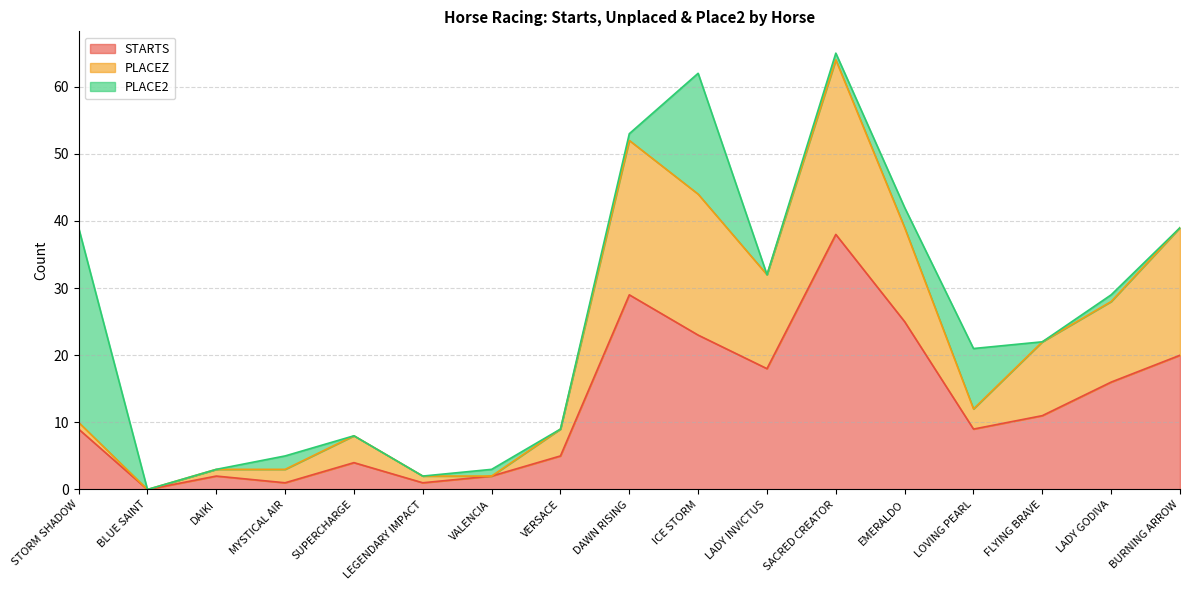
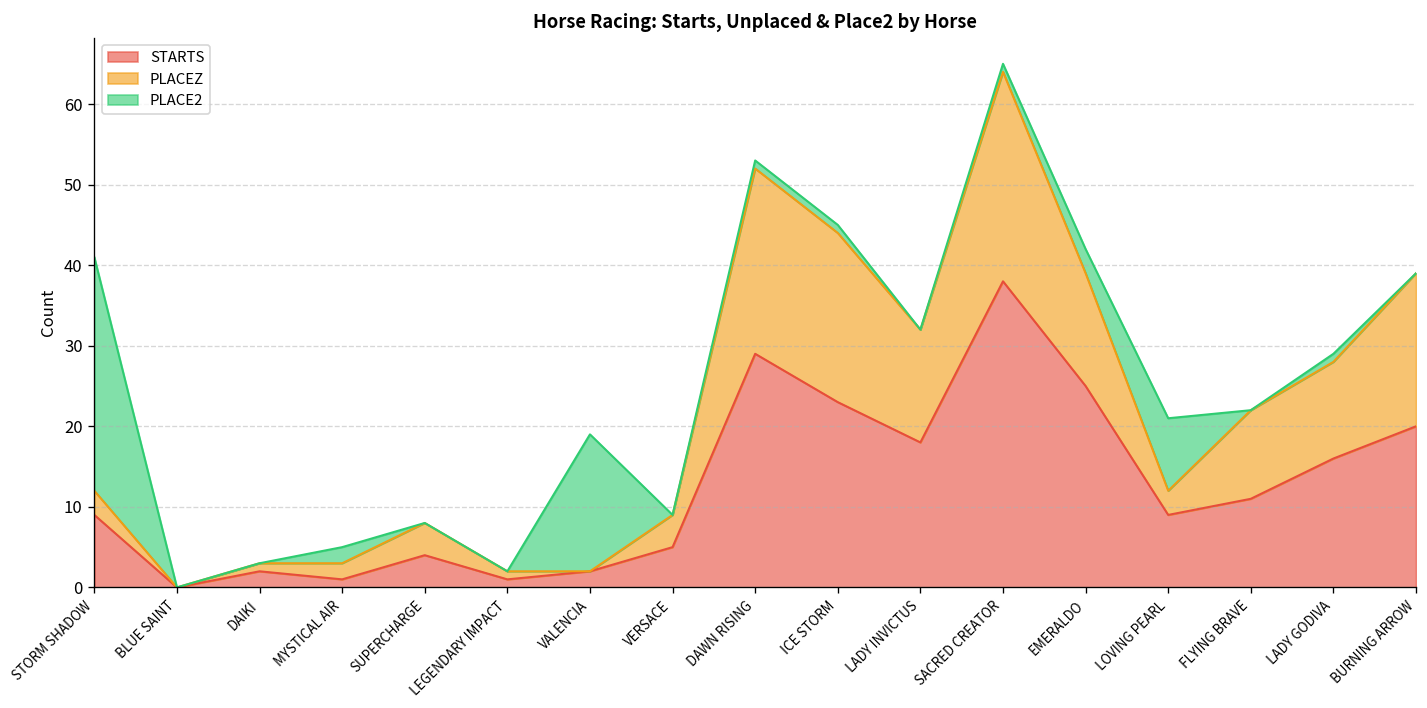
PLACEZ, STORM SHADOW: 1 -> 3
PLACE2, VALENCIA: 1 -> 17
PLACE2, ICE STORM: 18 -> 1
